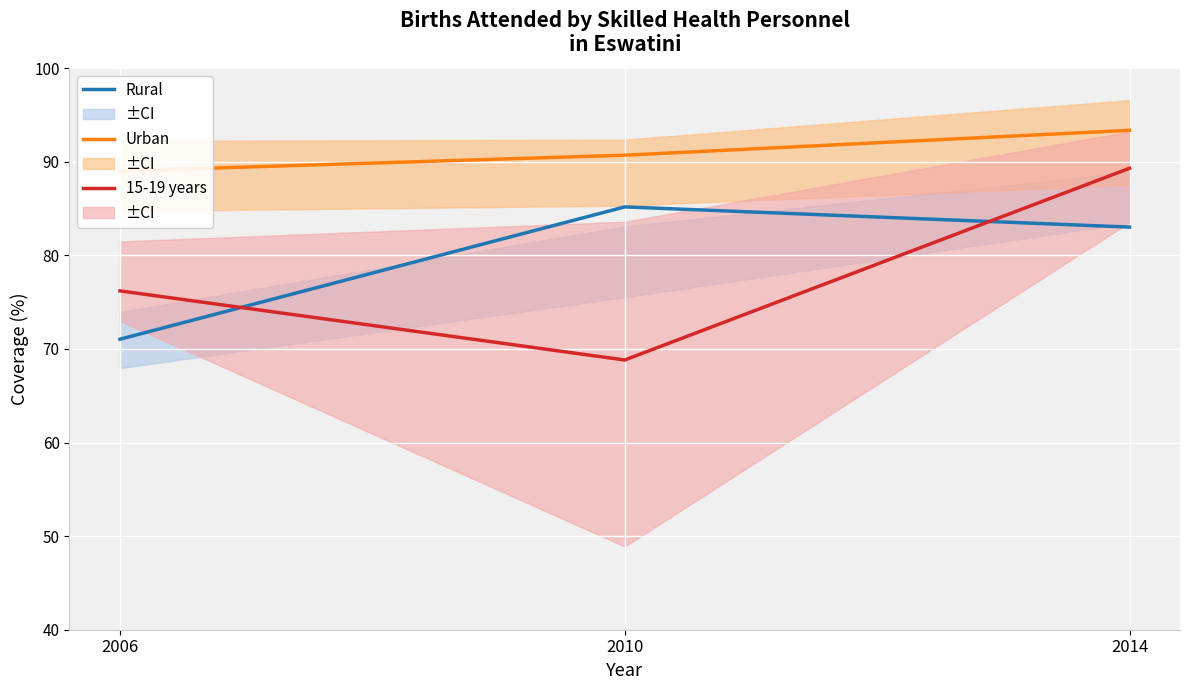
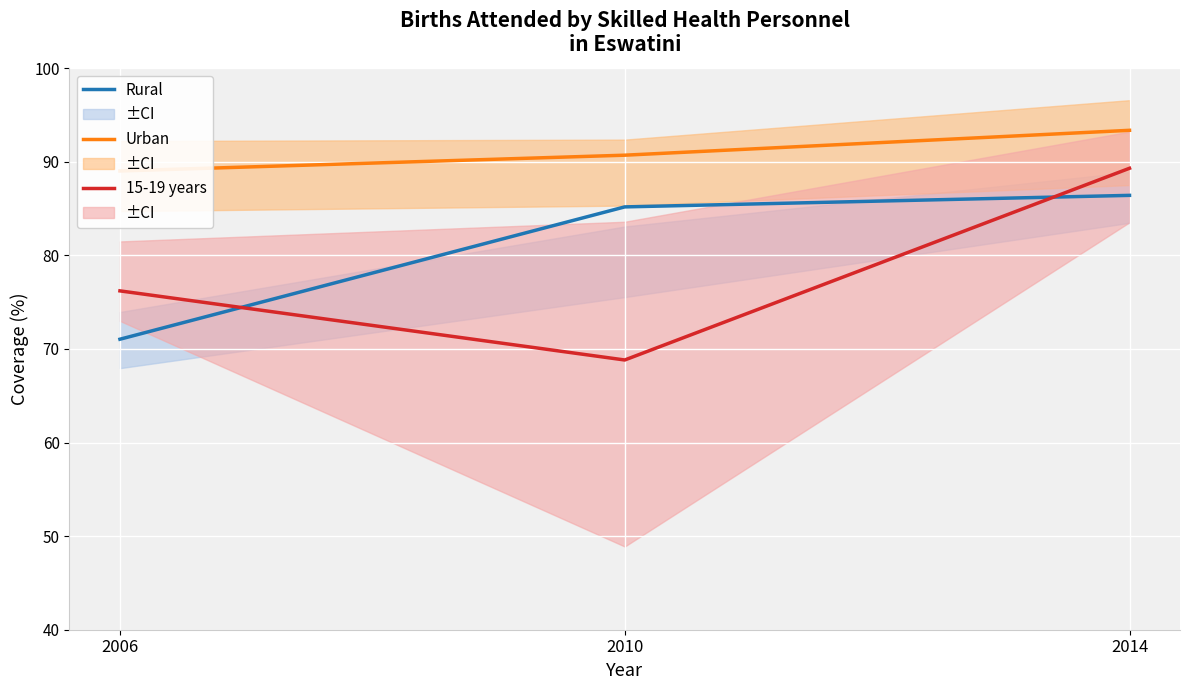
Rural, 2014: 83 -> 86
